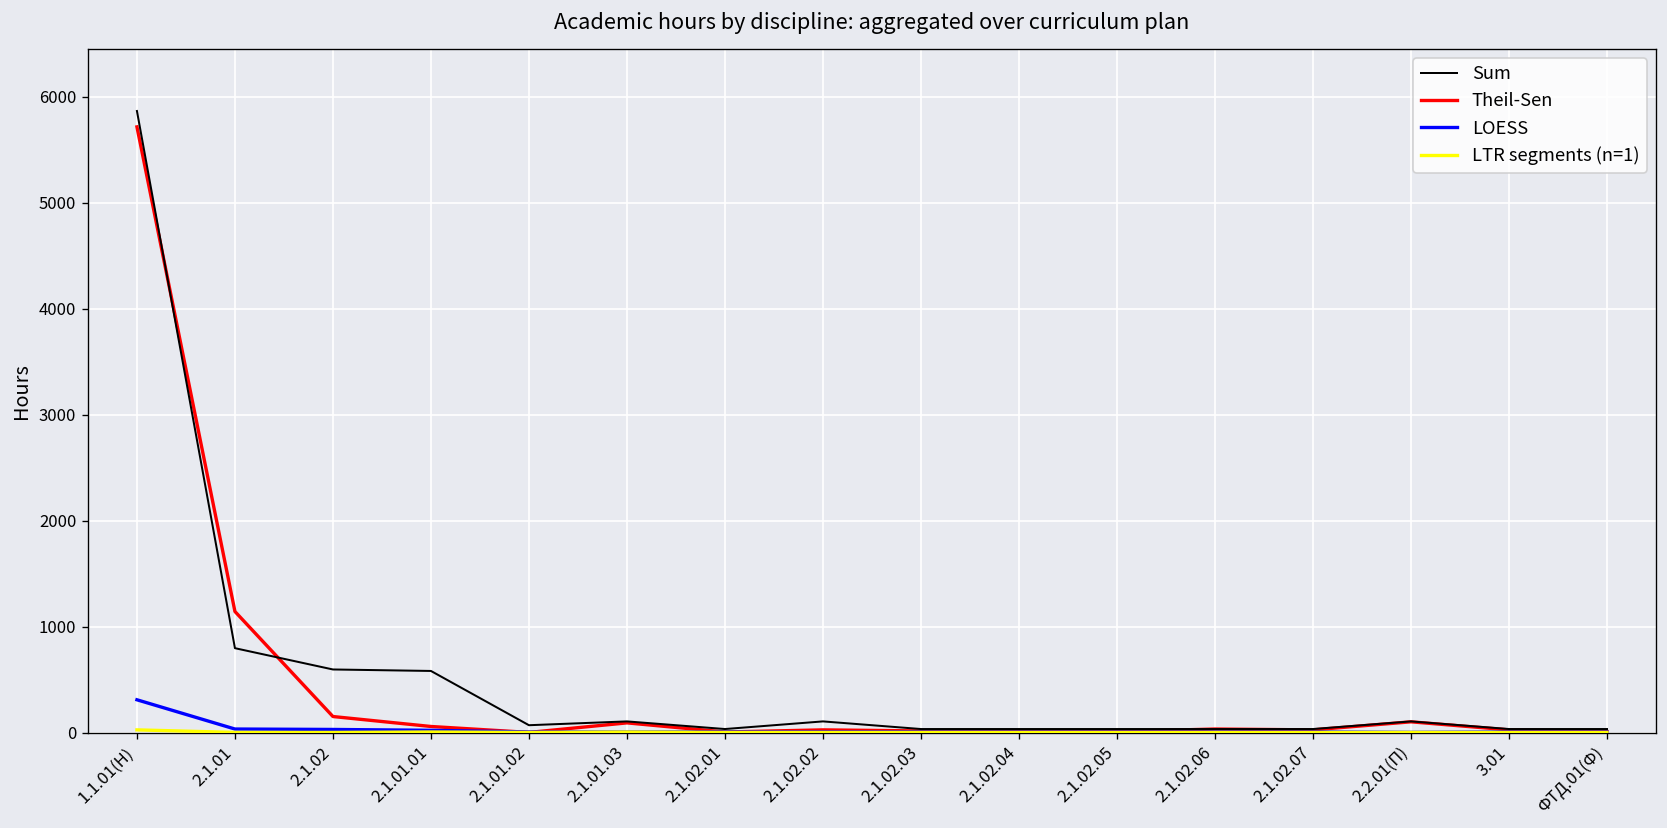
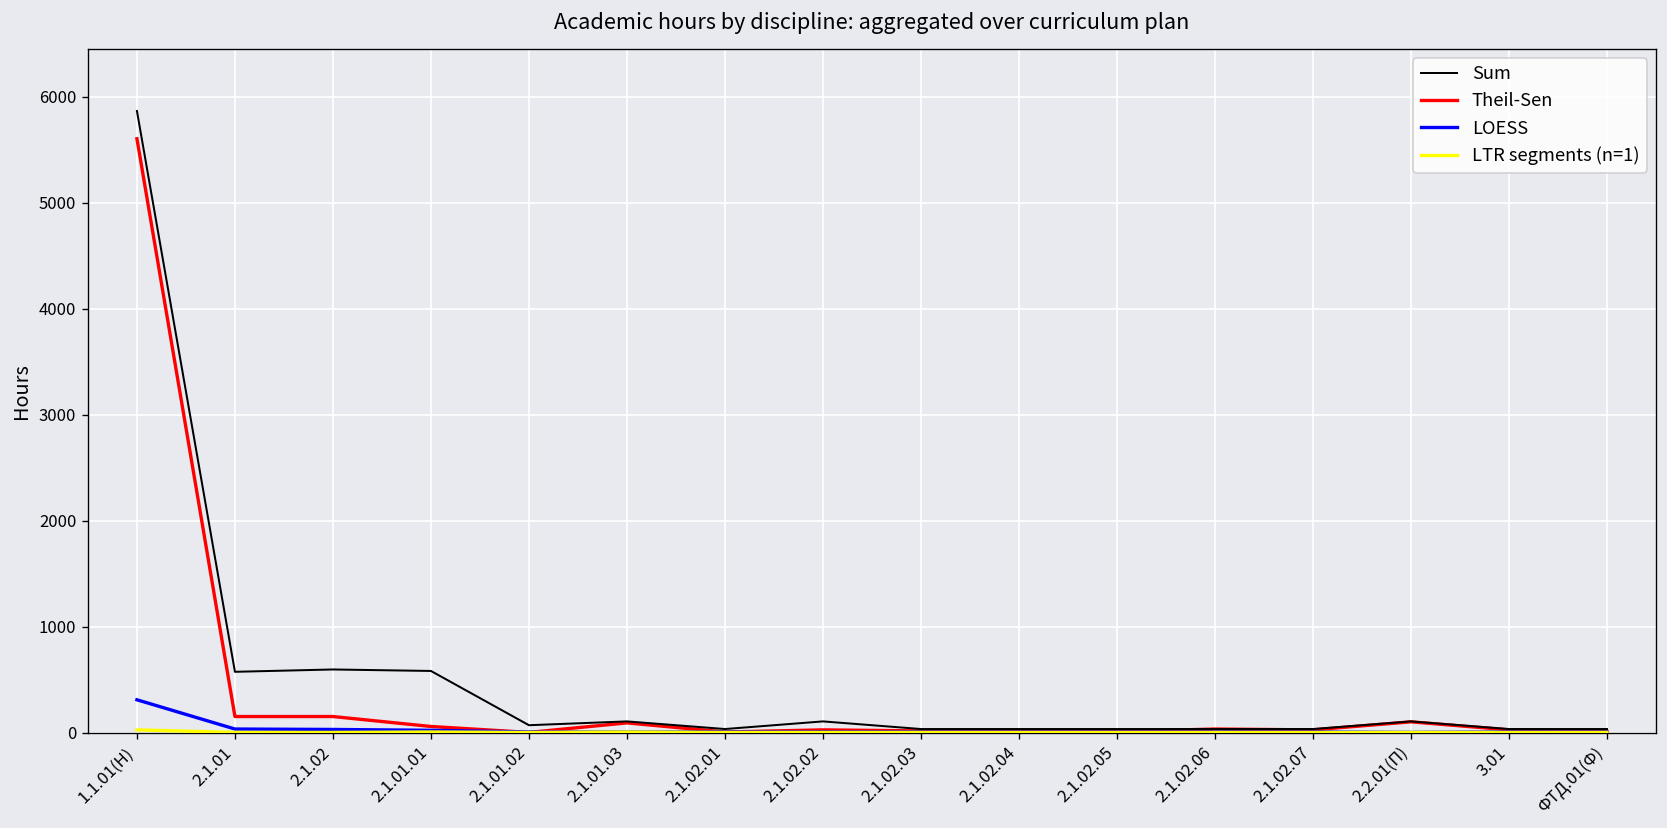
Theil-Sen, 1.1.01(Н): 5700 -> 5600
Sum, 2.1.01: 800 -> 600
Theil-Sen, 2.1.01: 1100 -> 200
